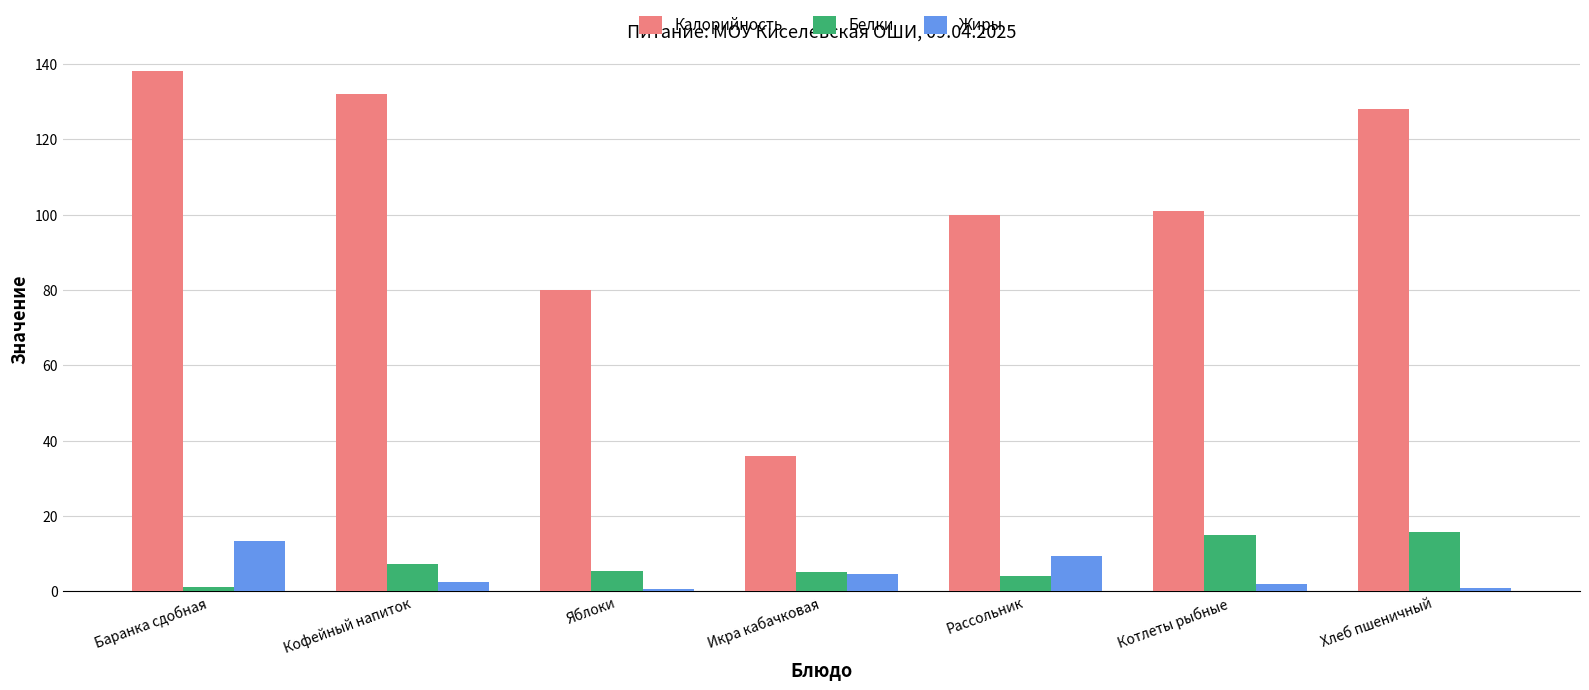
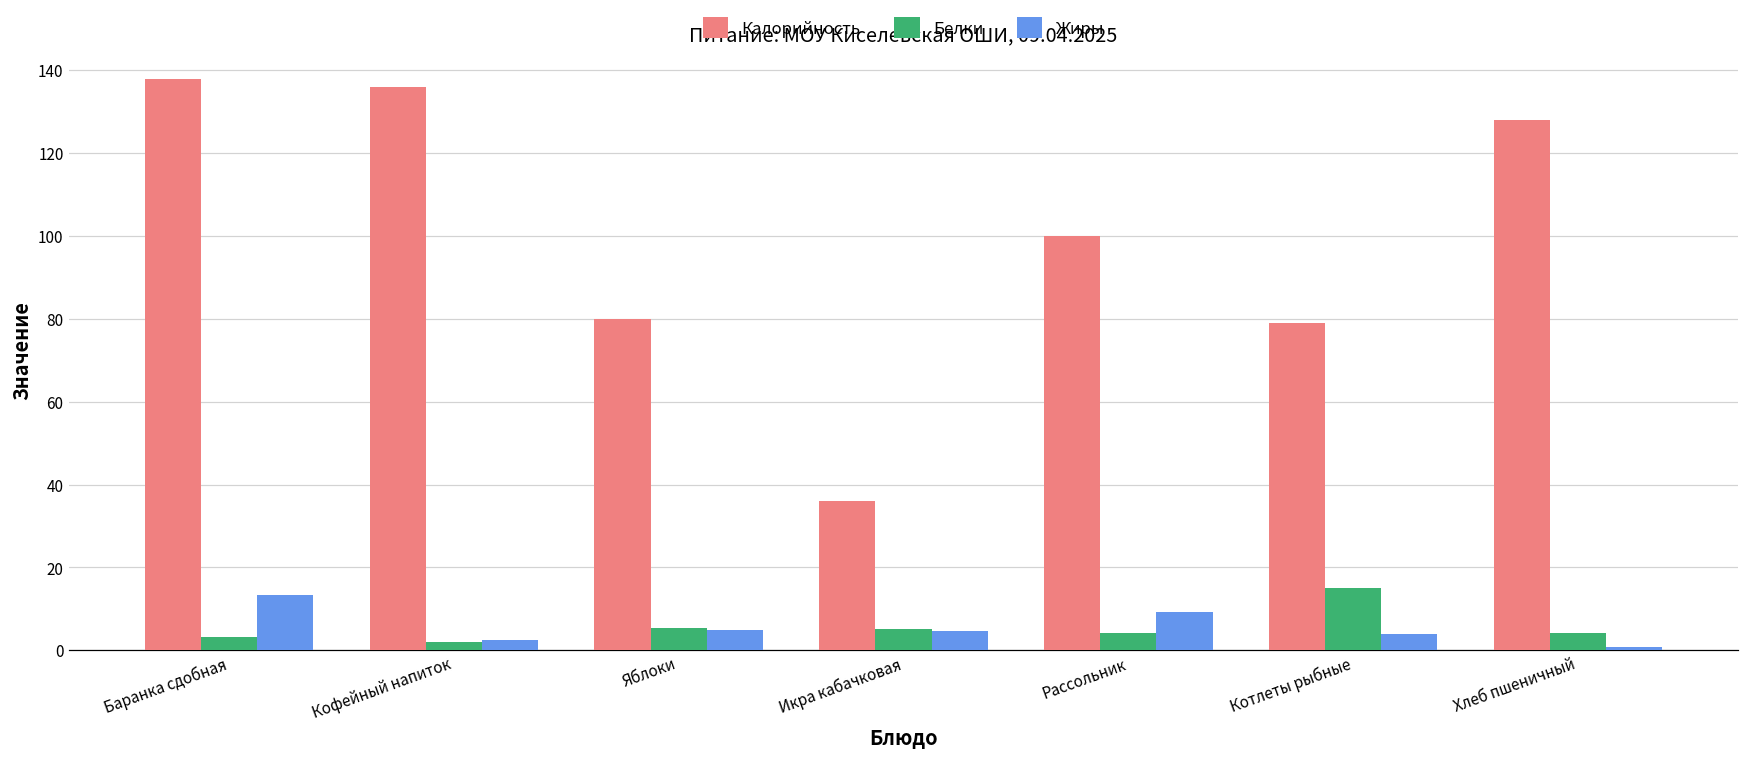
Белки, Баранка сдобная: 1 -> 3
Калорийность, Кофейный напиток: 132 -> 136
Белки, Кофейный напиток: 7 -> 2
Жиры, Яблоки: 1 -> 5
Калорийность, Котлеты рыбные: 101 -> 79
Жиры, Котлеты рыбные: 2 -> 4
Белки, Хлеб пшеничный: 16 -> 4
